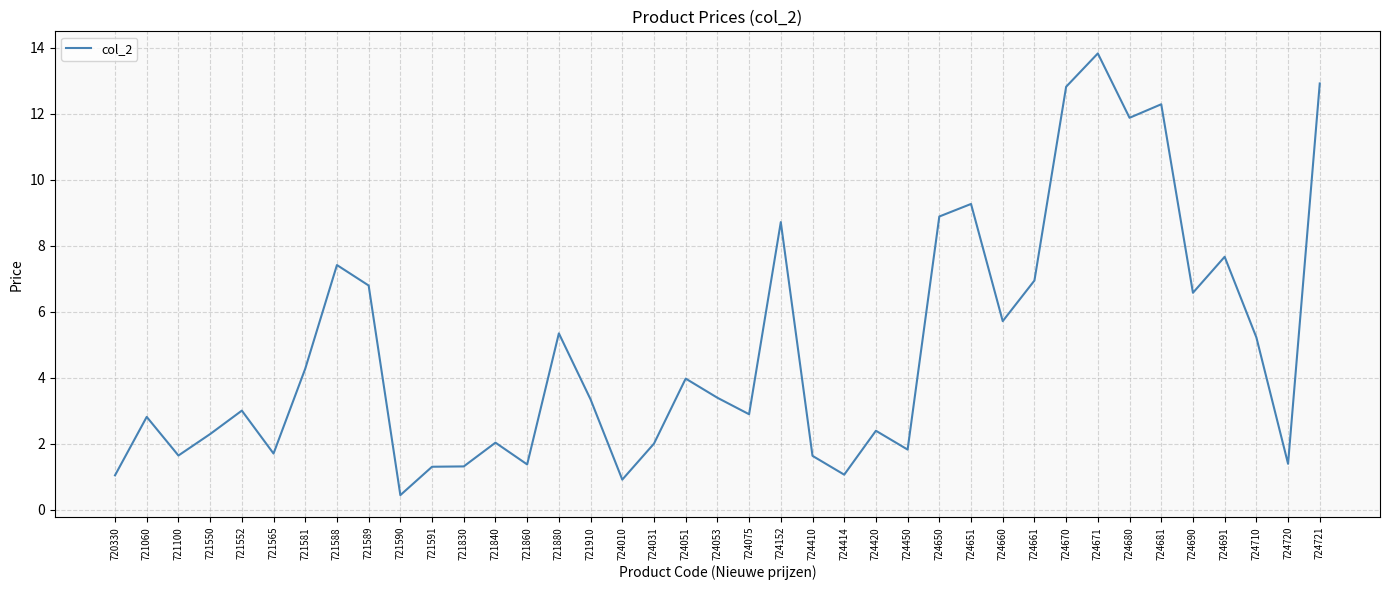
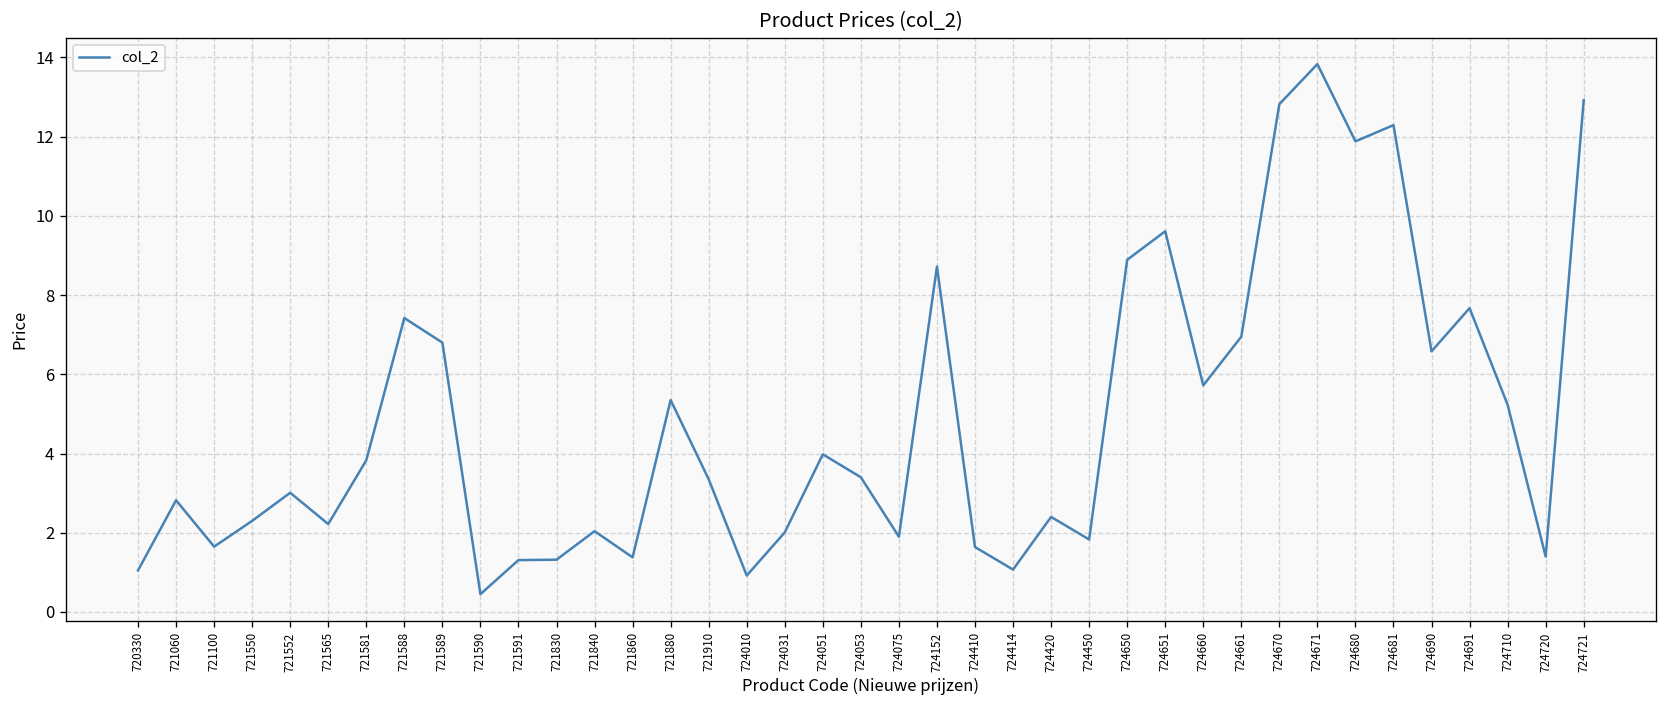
721565: 1.7 -> 2.2
721581: 4.3 -> 3.8
724075: 2.9 -> 1.9
724651: 9.3 -> 9.6
